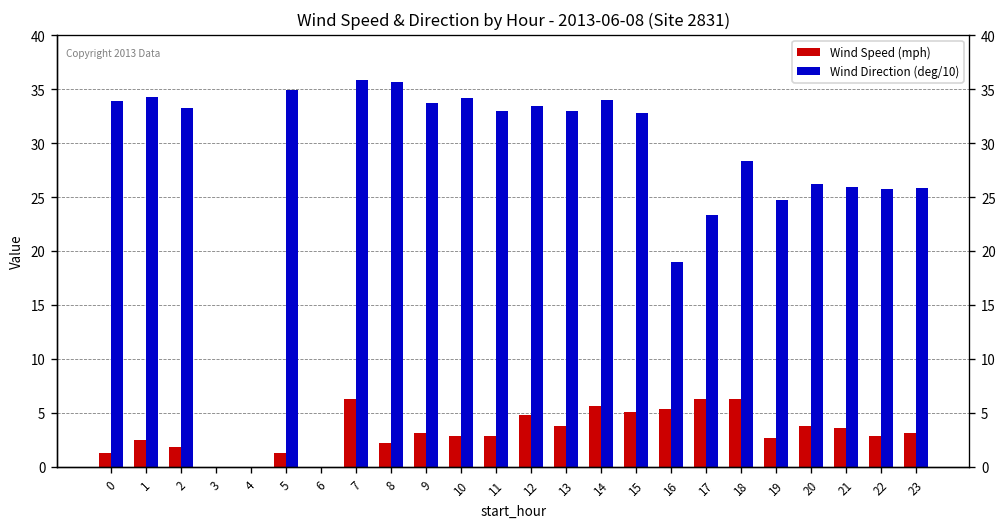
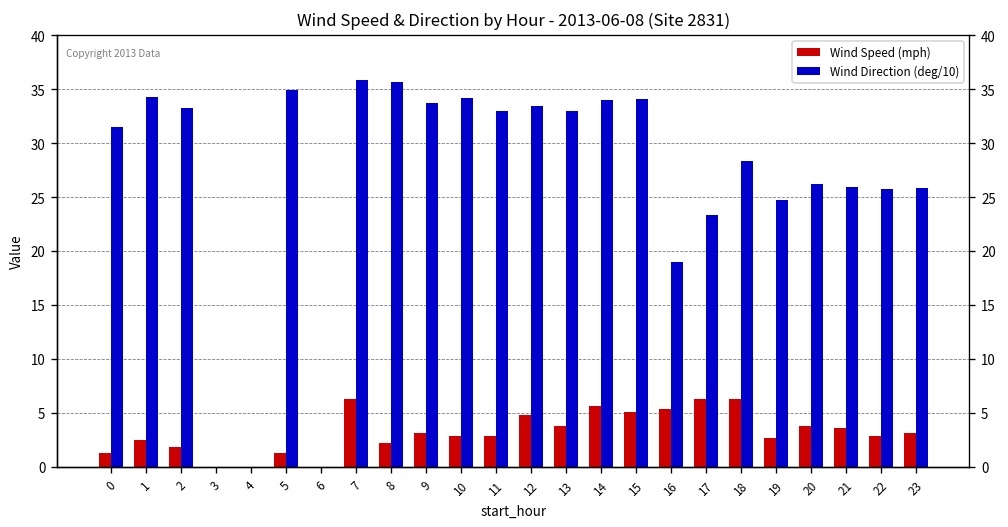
Wind Direction (deg/10), 0: 34 -> 32
Wind Direction (deg/10), 15: 33 -> 34
